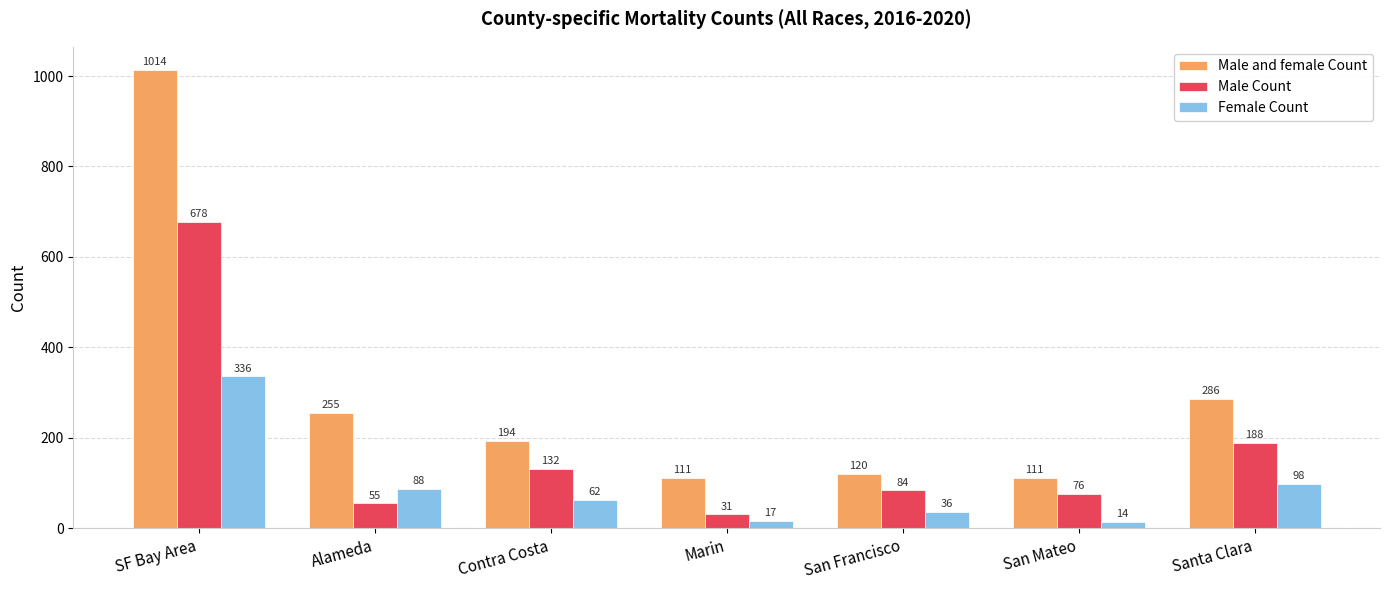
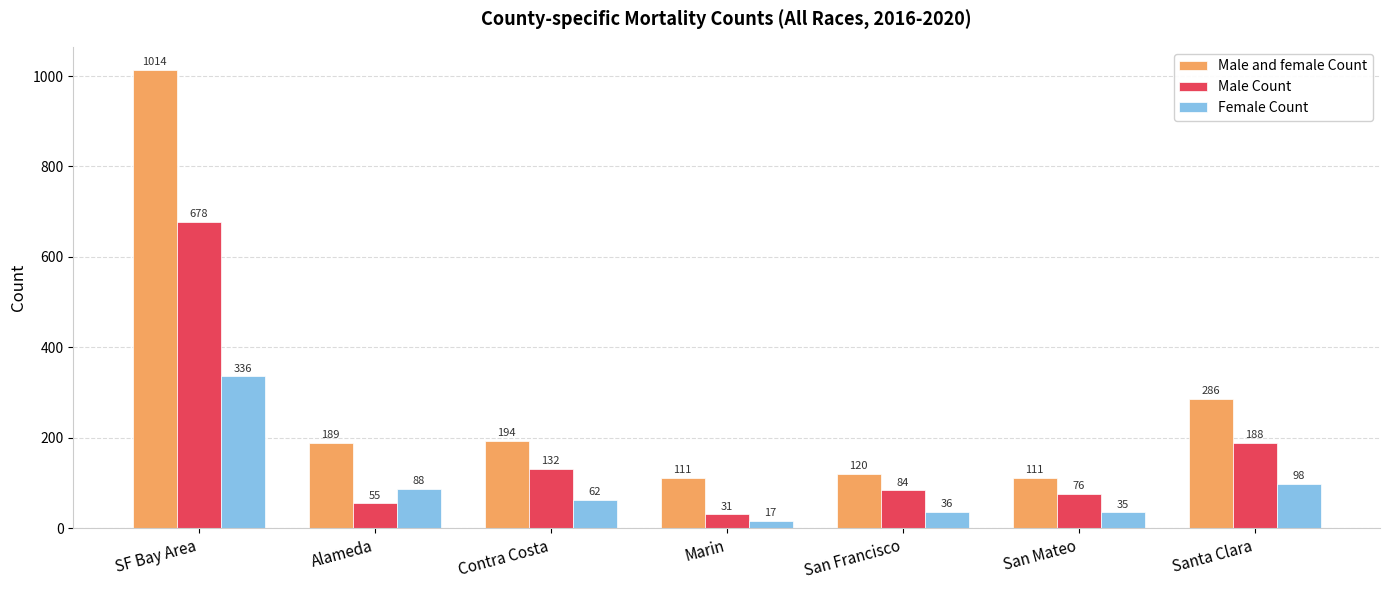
Male and female Count, Alameda: 255 -> 189
Female Count, San Mateo: 14 -> 35
